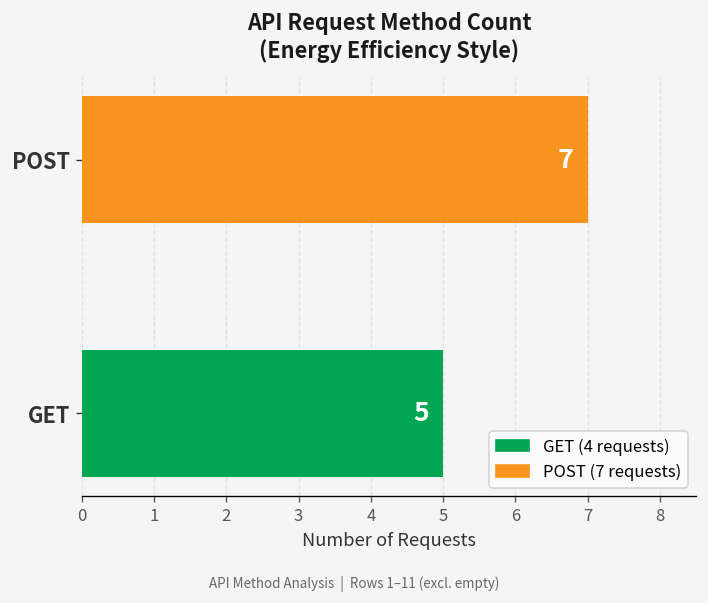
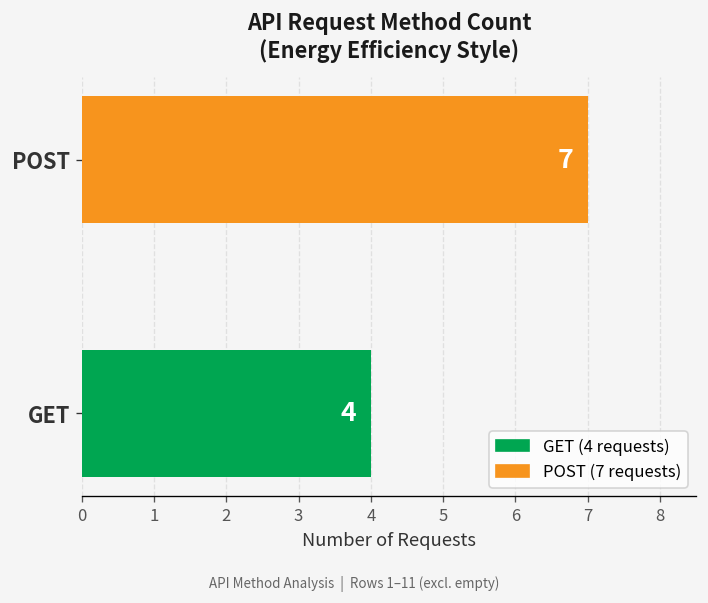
GET: 5 -> 4
